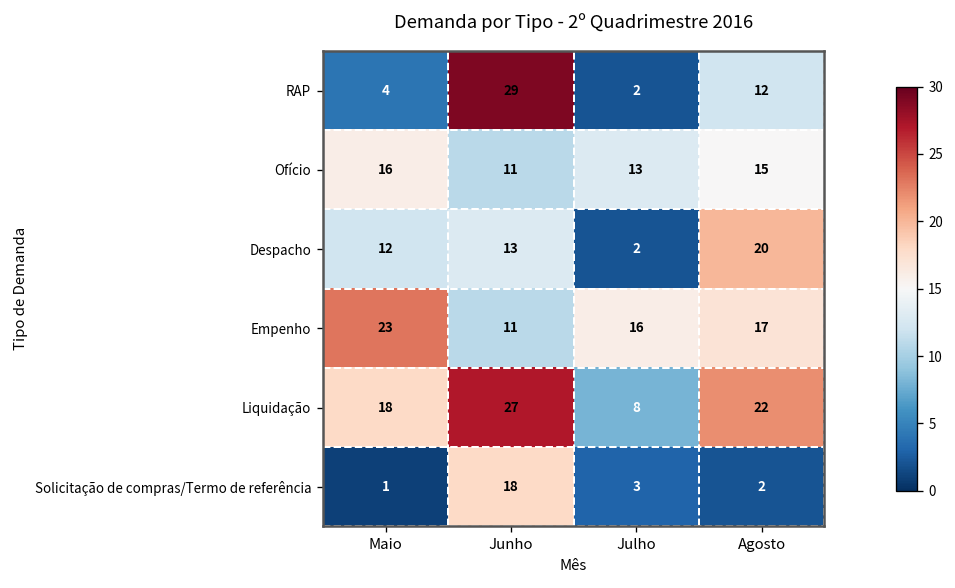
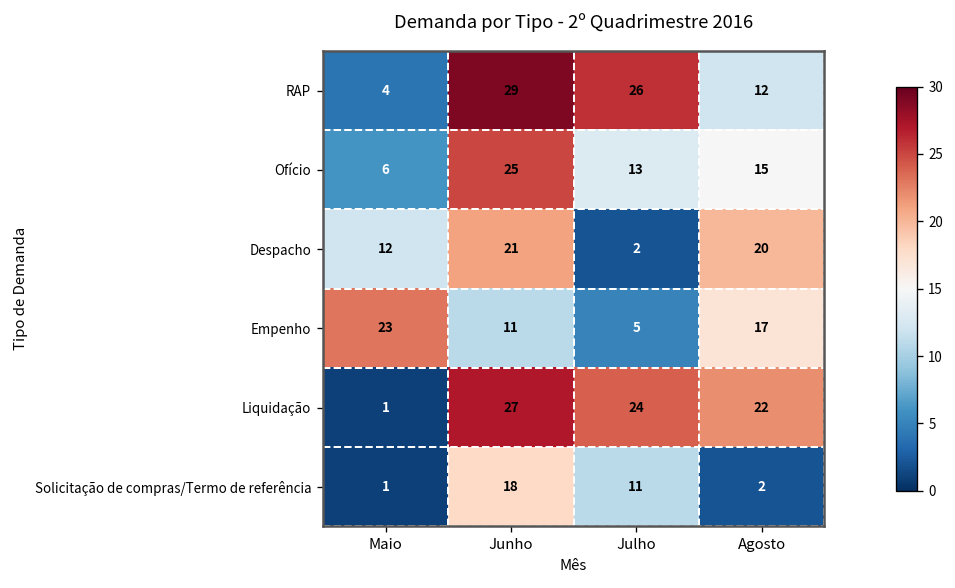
RAP, Julho: 2 -> 26
Ofício, Maio: 16 -> 6
Ofício, Junho: 11 -> 25
Despacho, Junho: 13 -> 21
Empenho, Julho: 16 -> 5
Liquidação, Maio: 18 -> 1
Liquidação, Julho: 8 -> 24
Solicitação de compras/Termo de referência, Julho: 3 -> 11
